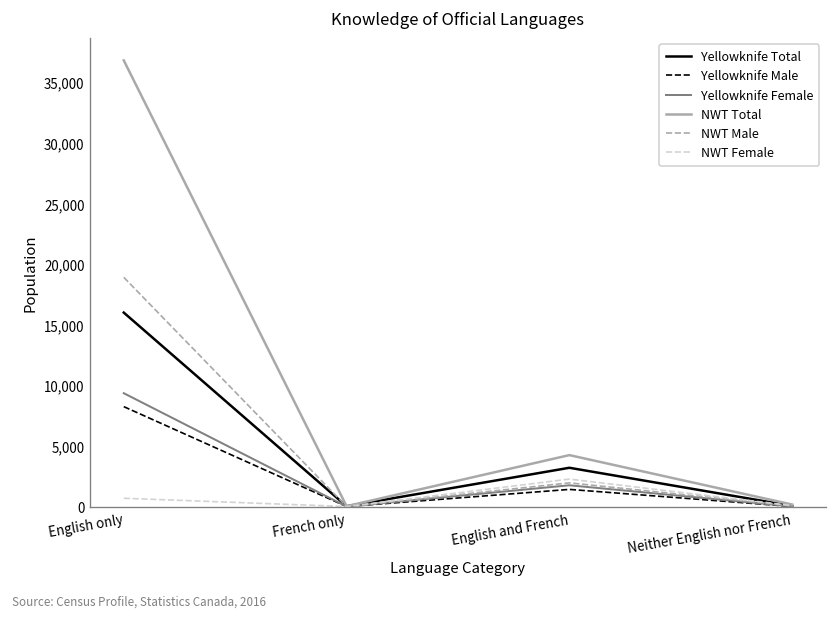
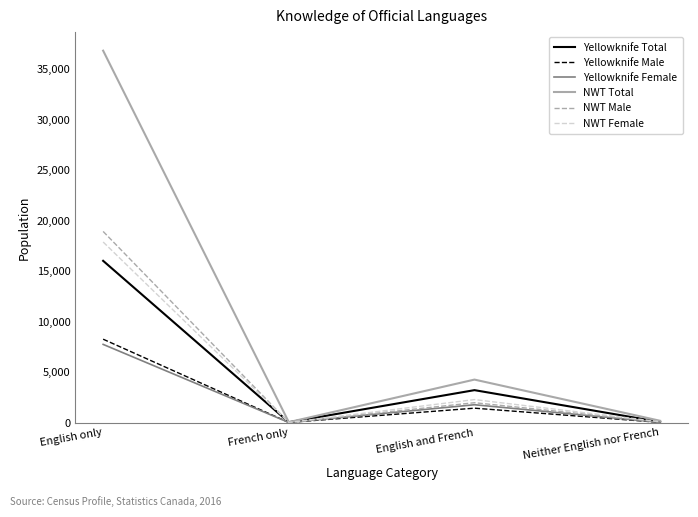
Yellowknife Female, English only: 9,400 -> 7,800
NWT Female, English only: 700 -> 17,900
